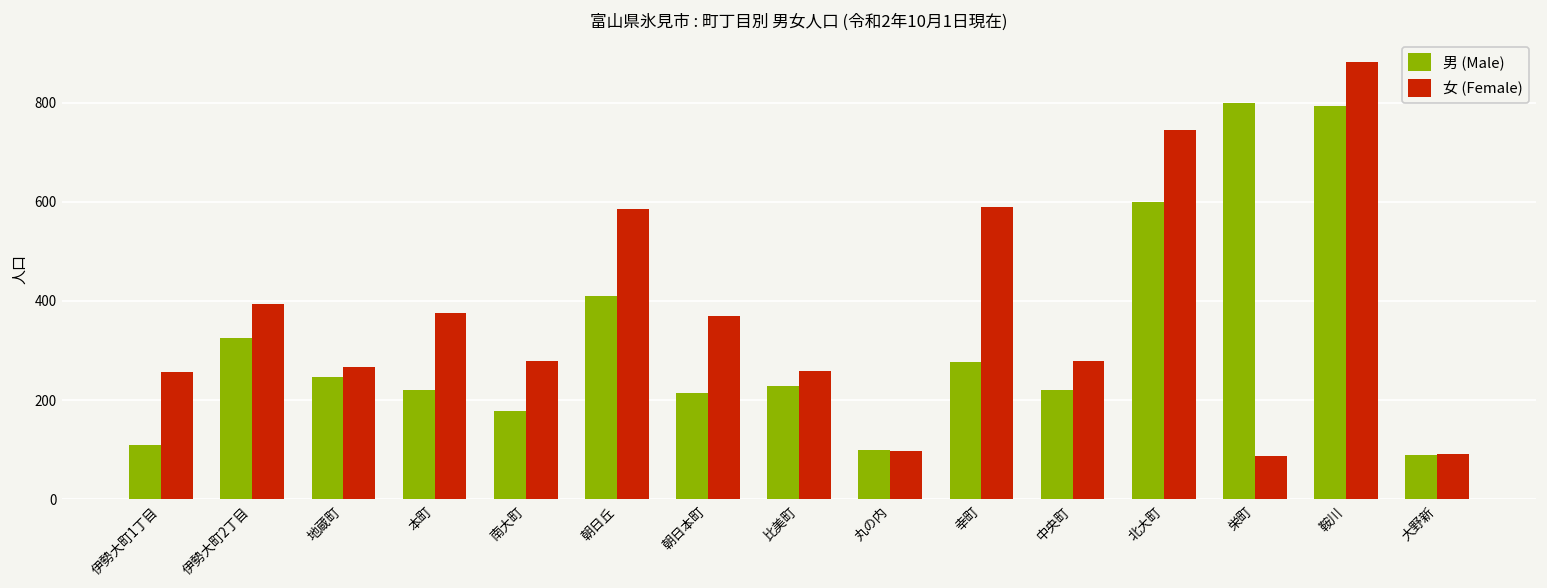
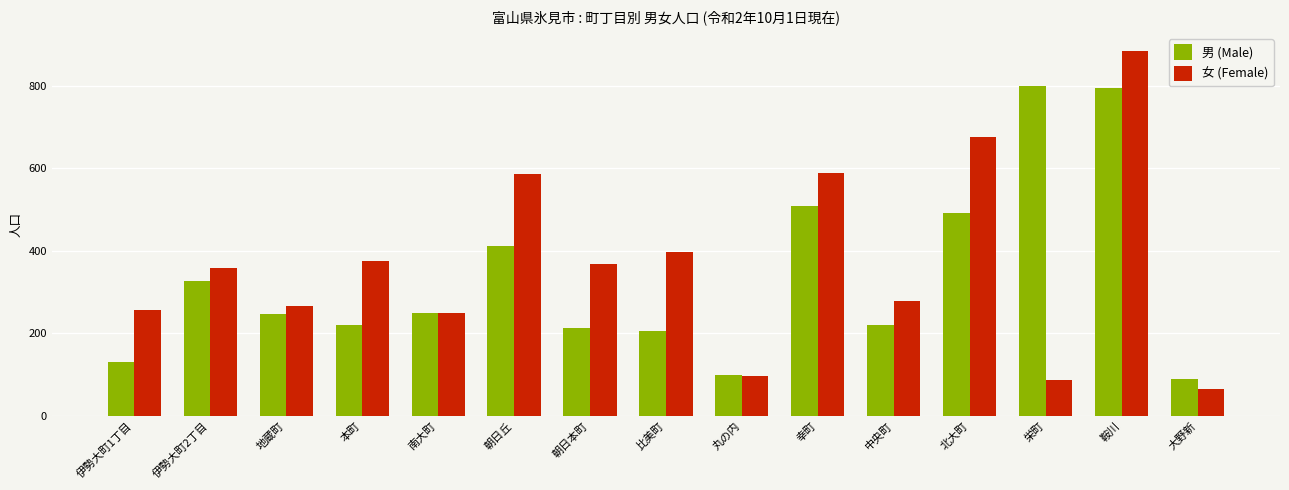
男 (Male), 伊勢大町1丁目: 110 -> 130
女 (Female), 伊勢大町2丁目: 390 -> 360
男 (Male), 南大町: 180 -> 250
女 (Female), 南大町: 280 -> 250
男 (Male), 比美町: 230 -> 210
女 (Female), 比美町: 260 -> 400
男 (Male), 幸町: 280 -> 510
男 (Male), 北大町: 600 -> 490
女 (Female), 北大町: 750 -> 680
女 (Female), 大野新: 90 -> 70
